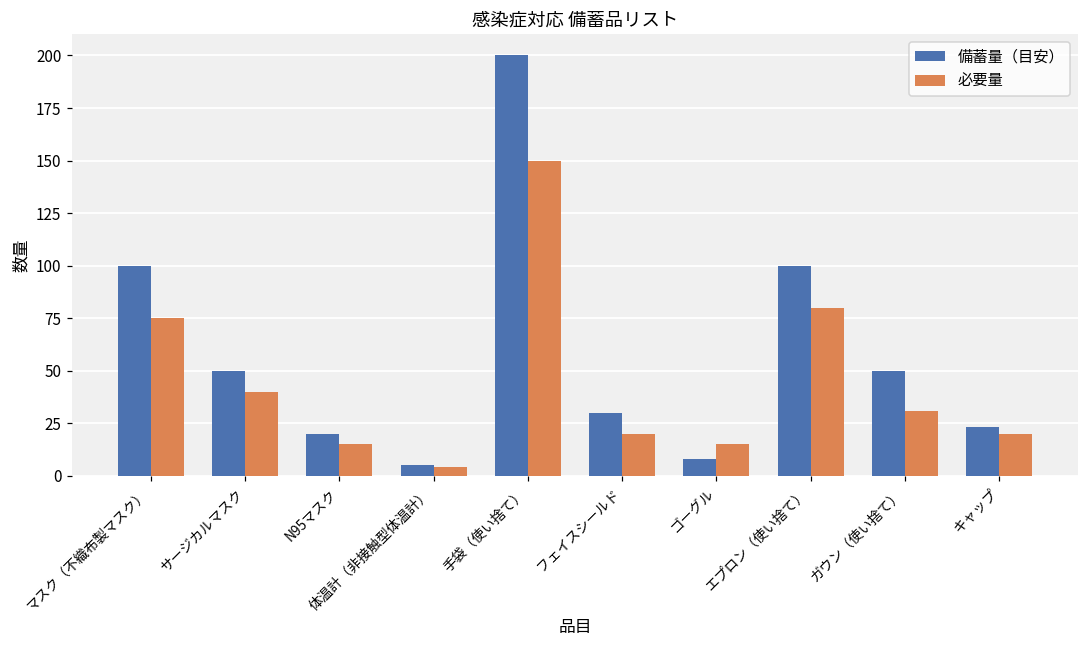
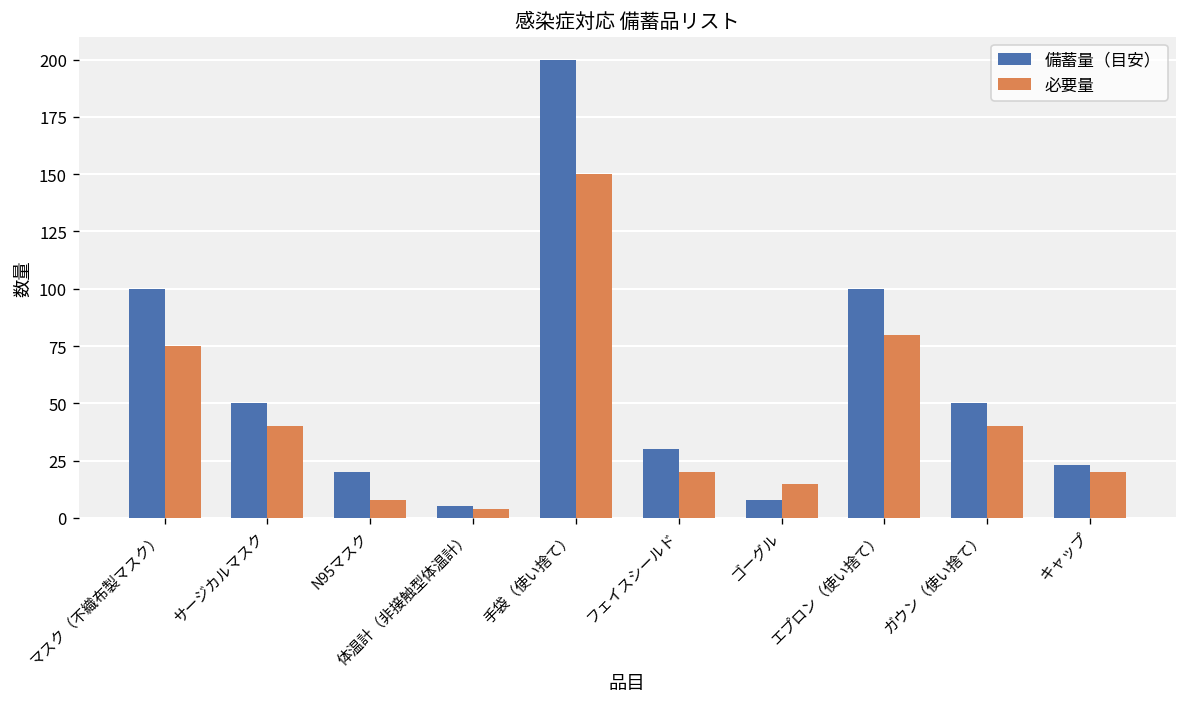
必要量, N95マスク: 15 -> 8
必要量, ガウン（使い捨て）: 31 -> 40
